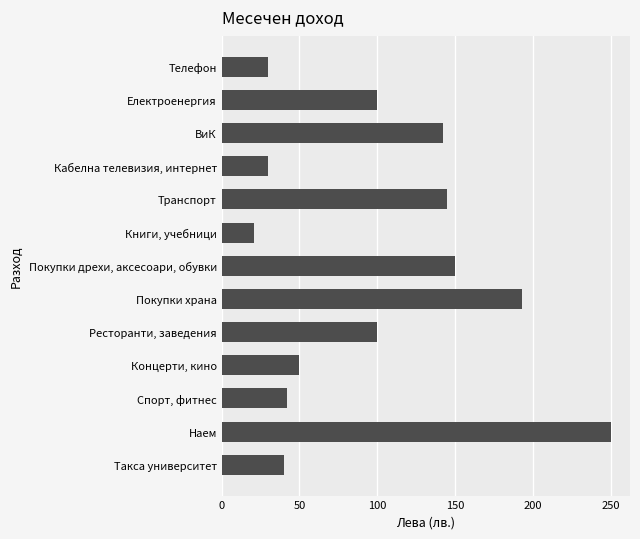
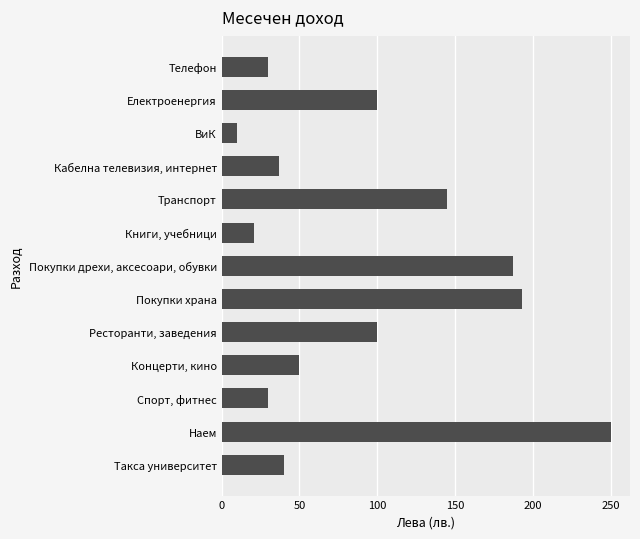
ВиК: 142 -> 10
Кабелна телевизия, интернет: 30 -> 37
Покупки дрехи, аксесоари, обувки: 150 -> 187
Спорт, фитнес: 42 -> 30
